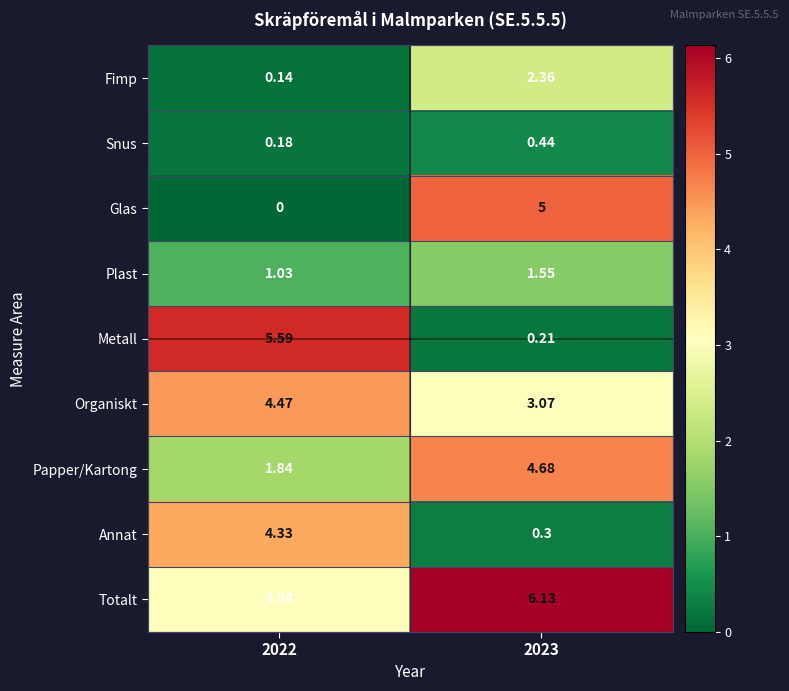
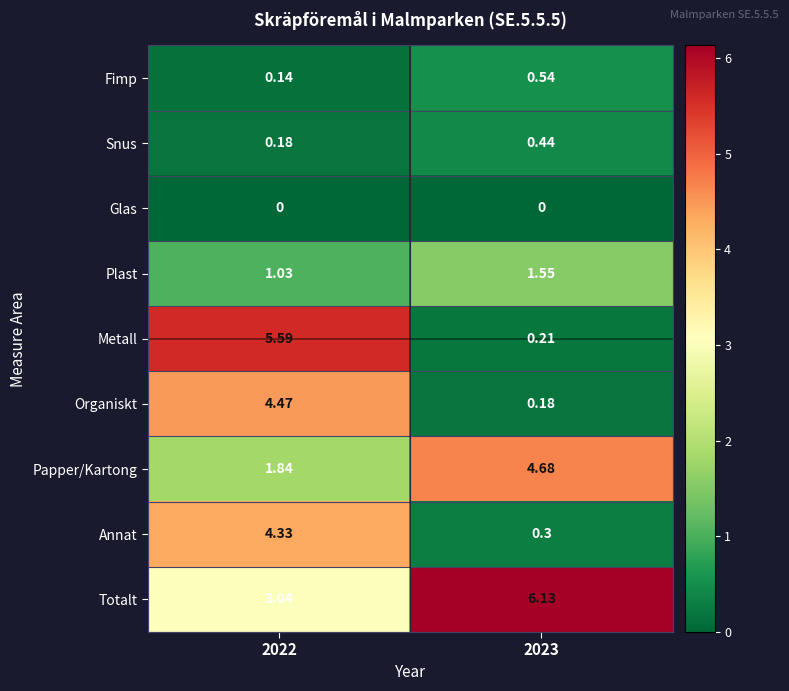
Fimp, 2023: 2.36 -> 0.54
Glas, 2023: 5 -> 0
Organiskt, 2023: 3.07 -> 0.18
